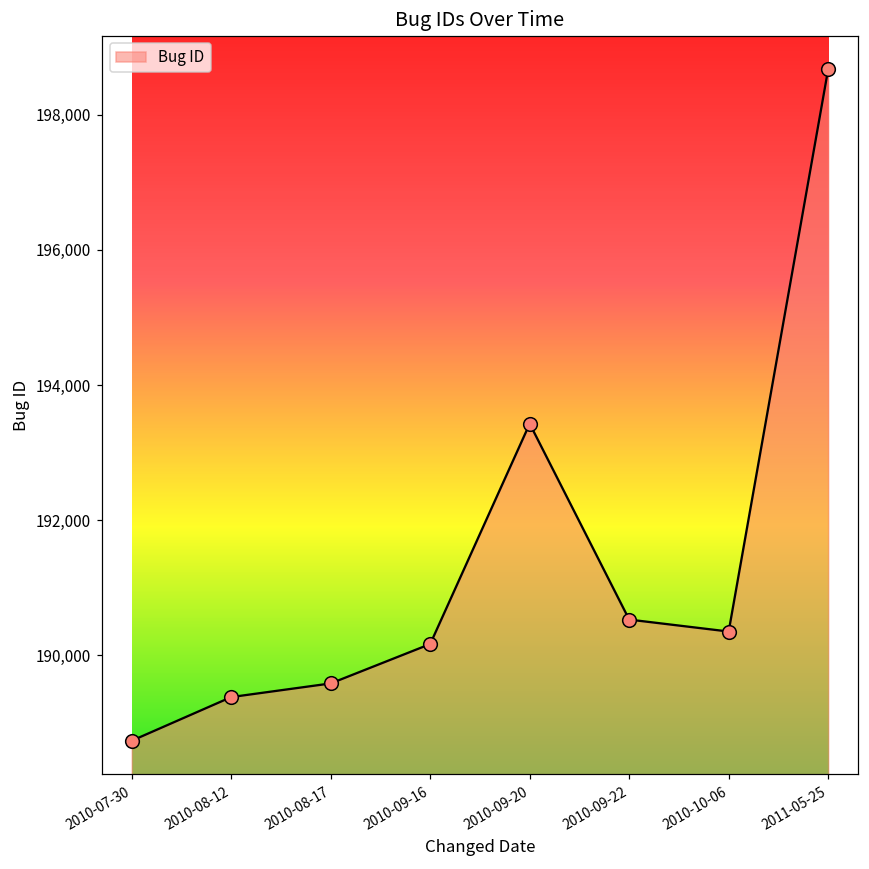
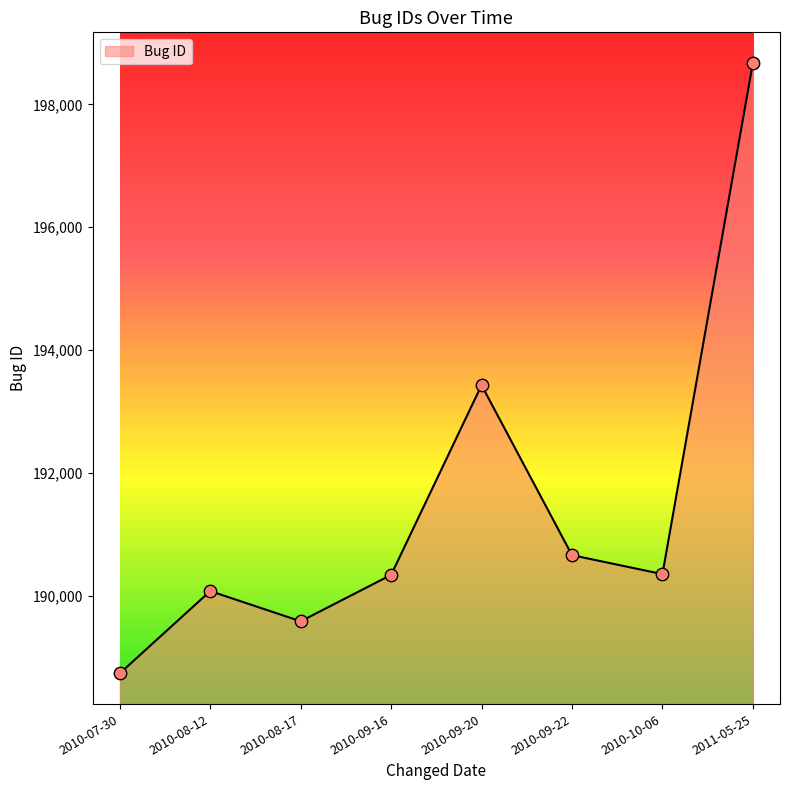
2010-08-12: 189,400 -> 190,100
2010-09-16: 190,200 -> 190,300
2010-09-22: 190,500 -> 190,700
